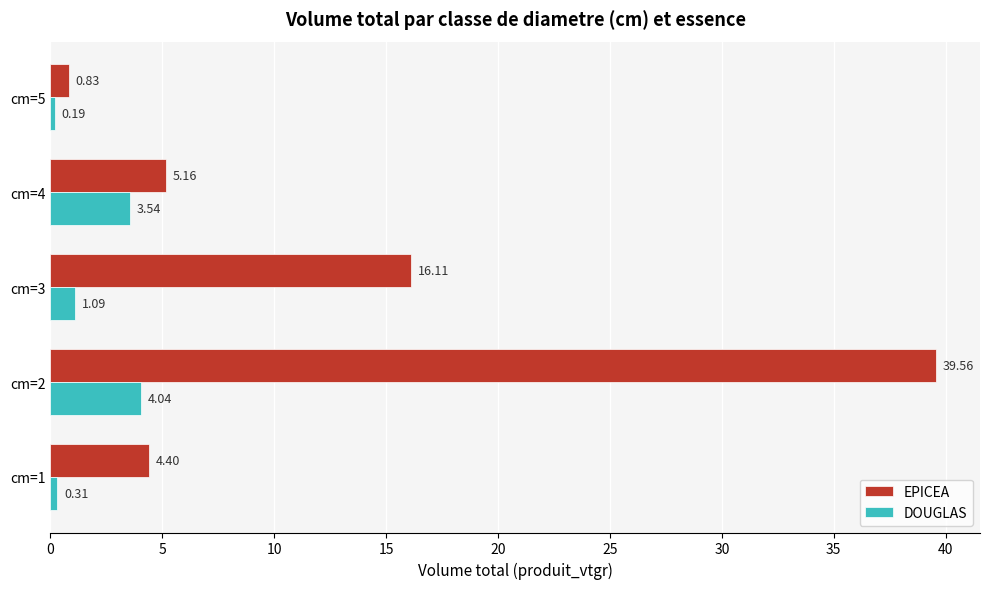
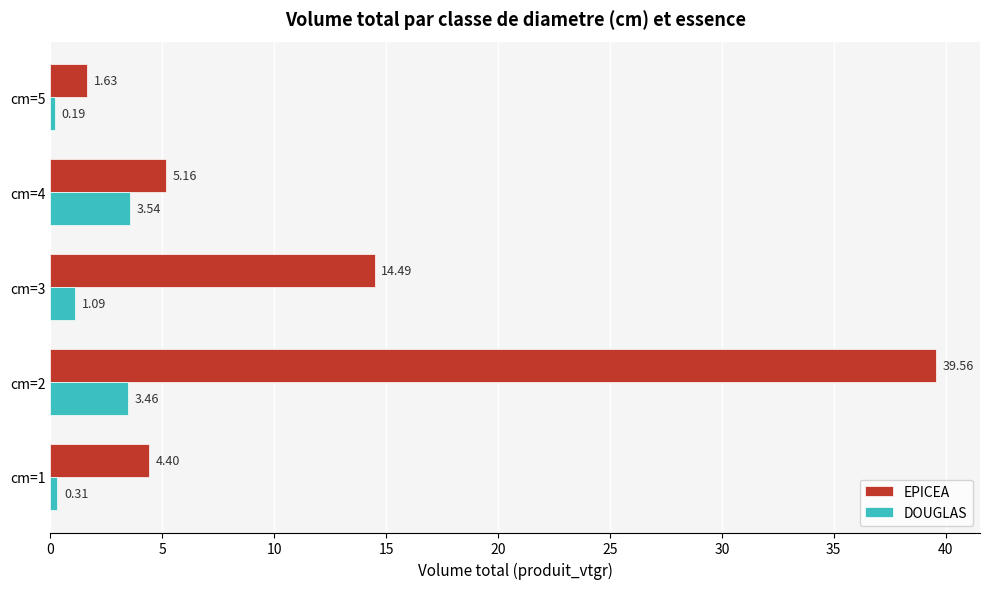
EPICEA, cm=5: 0.83 -> 1.63
EPICEA, cm=3: 16.11 -> 14.49
DOUGLAS, cm=2: 4.04 -> 3.46
